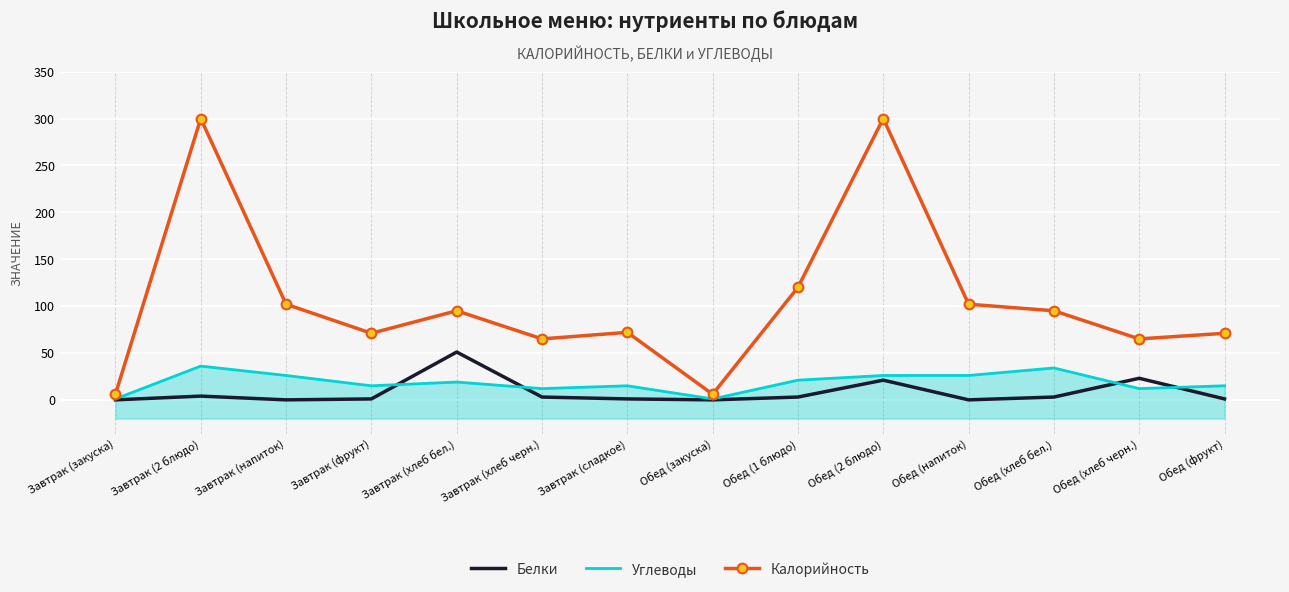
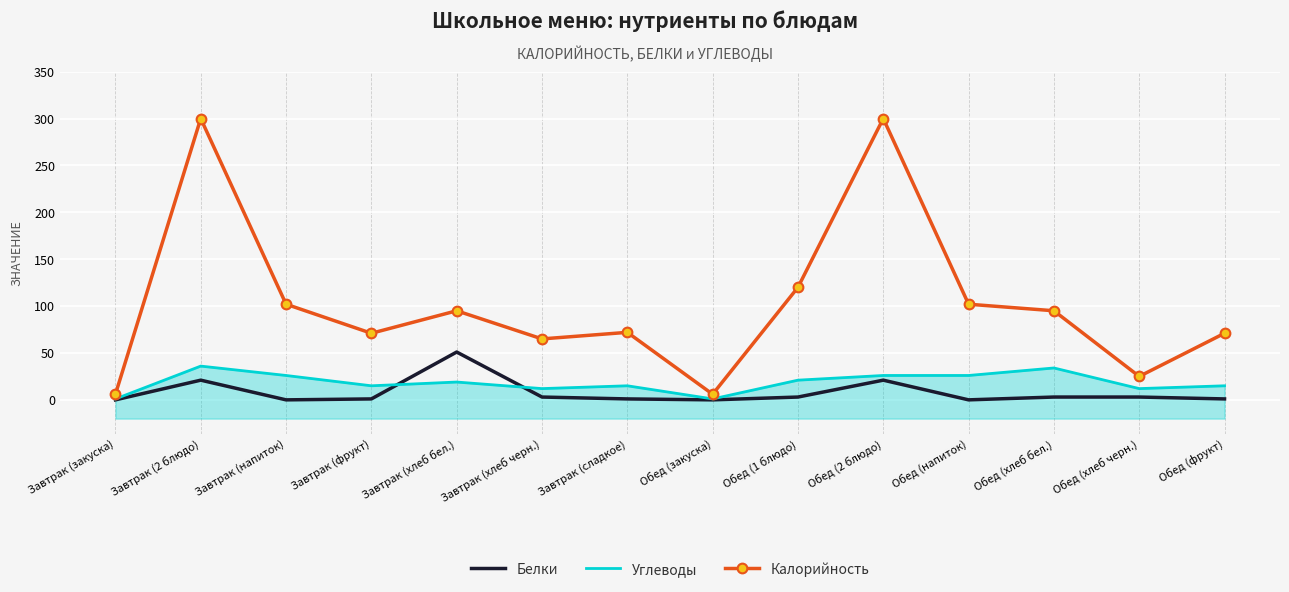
Белки, Завтрак (2 блюдо): 0 -> 20
Белки, Обед (хлеб черн.): 20 -> 0
Калорийность, Обед (хлеб черн.): 70 -> 30
